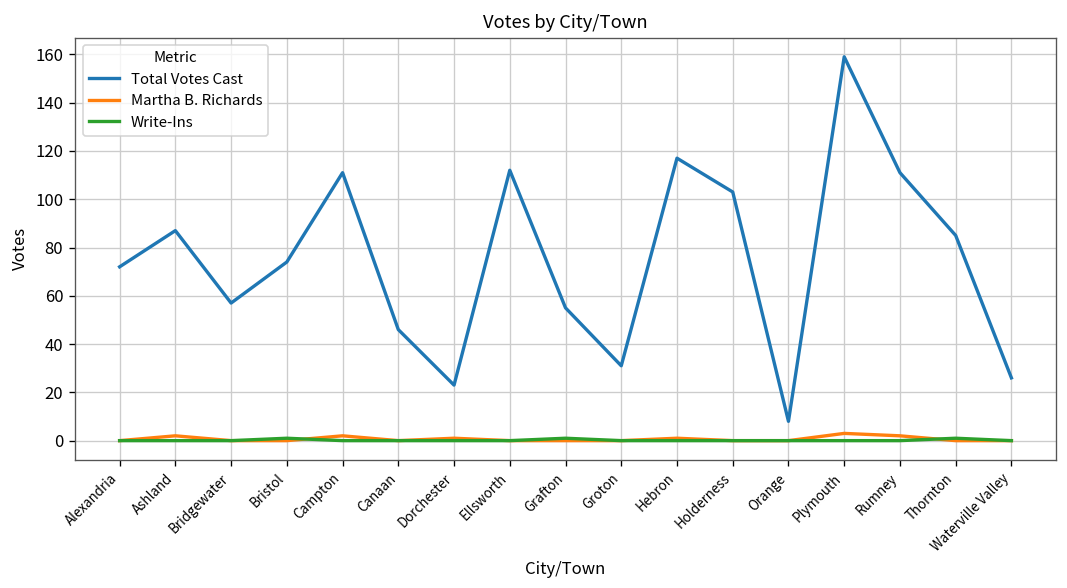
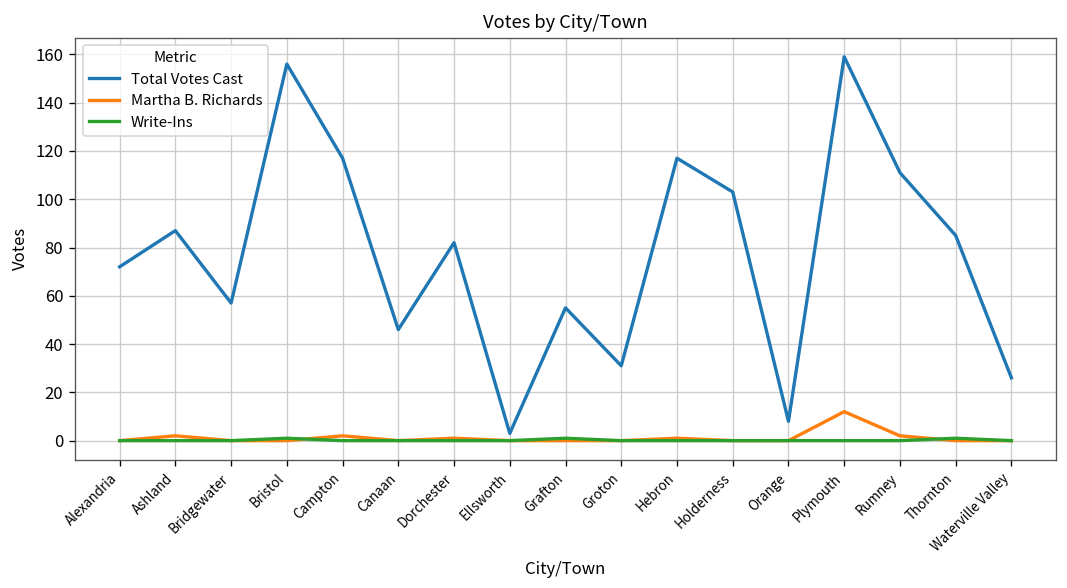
Total Votes Cast, Bristol: 74 -> 156
Total Votes Cast, Campton: 111 -> 117
Total Votes Cast, Dorchester: 23 -> 82
Total Votes Cast, Ellsworth: 112 -> 3
Martha B. Richards, Plymouth: 3 -> 12
